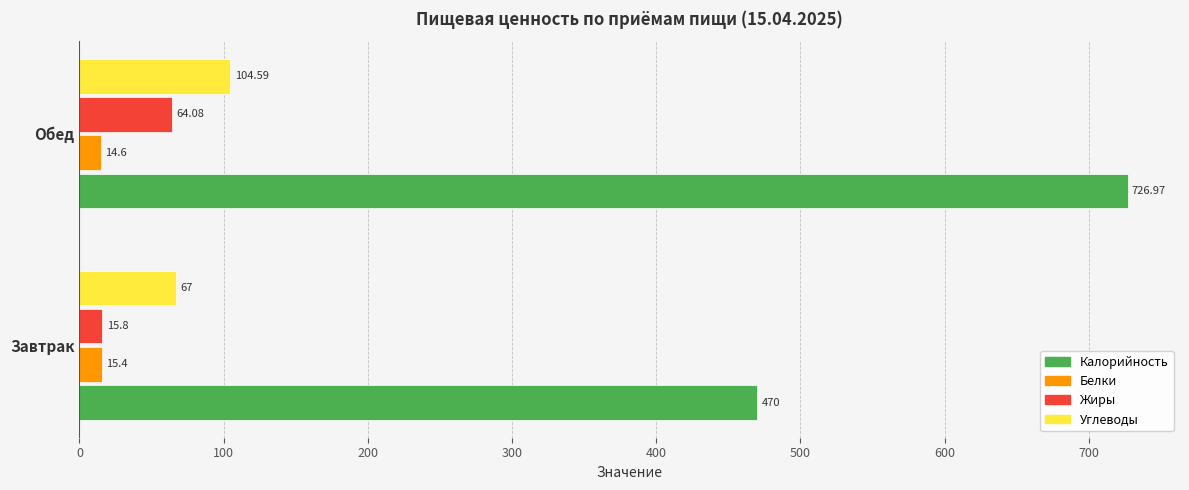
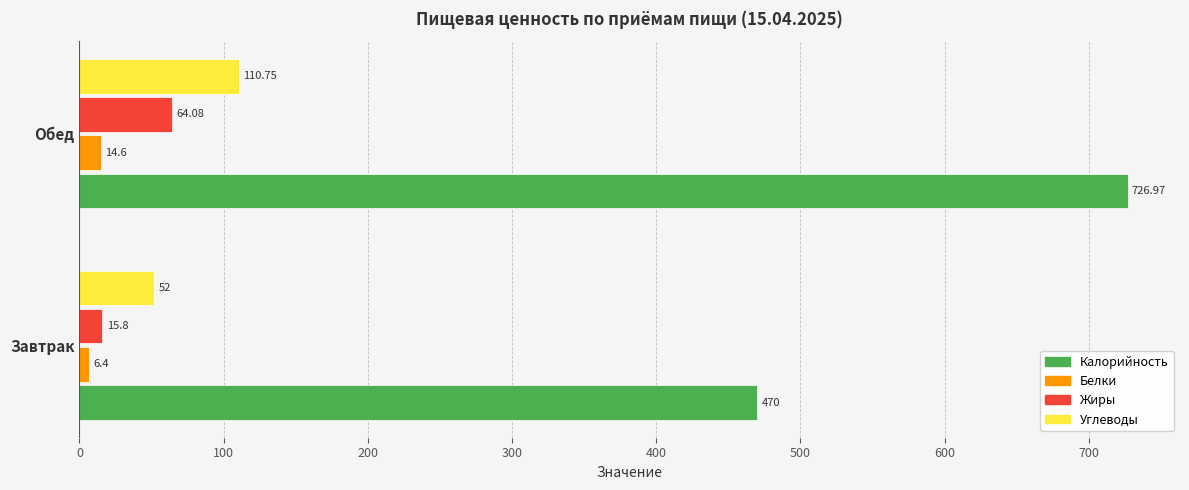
Углеводы, Обед: 104.59 -> 110.75
Углеводы, Завтрак: 67 -> 52
Белки, Завтрак: 15.4 -> 6.4
